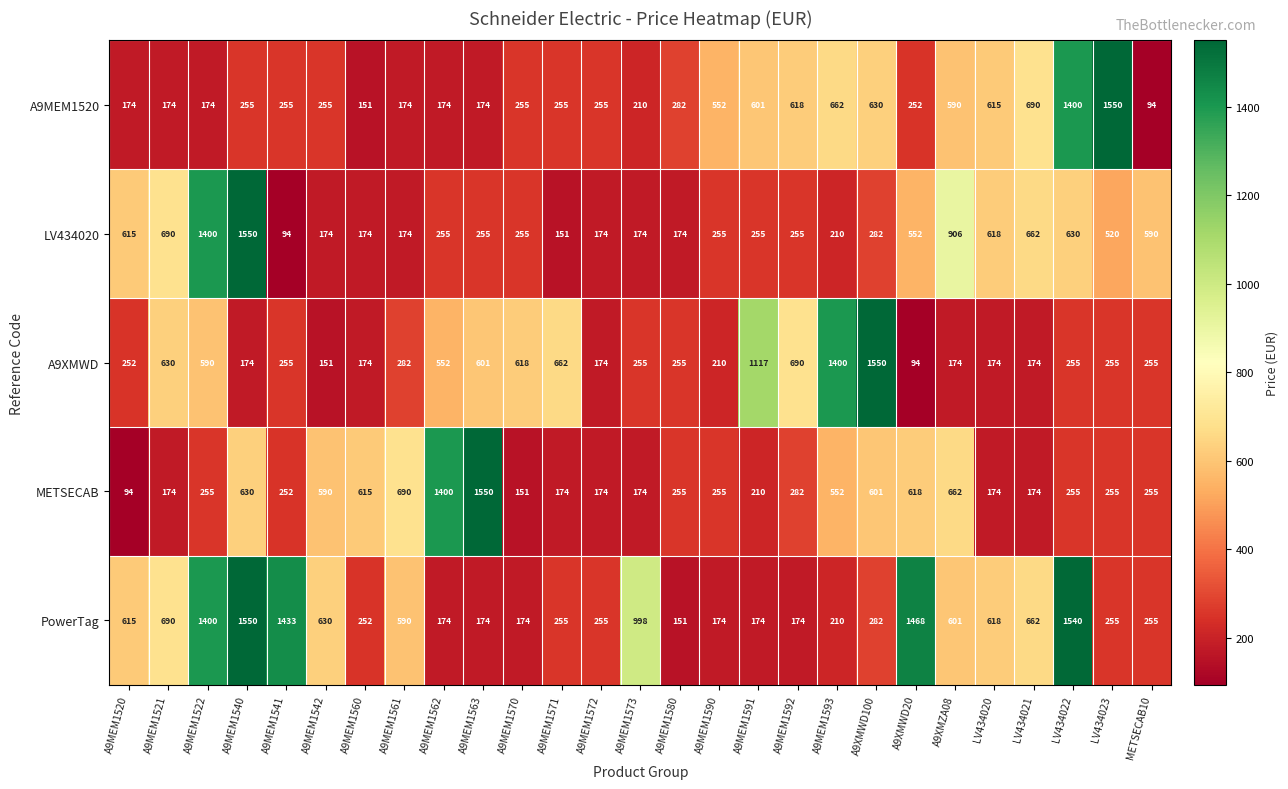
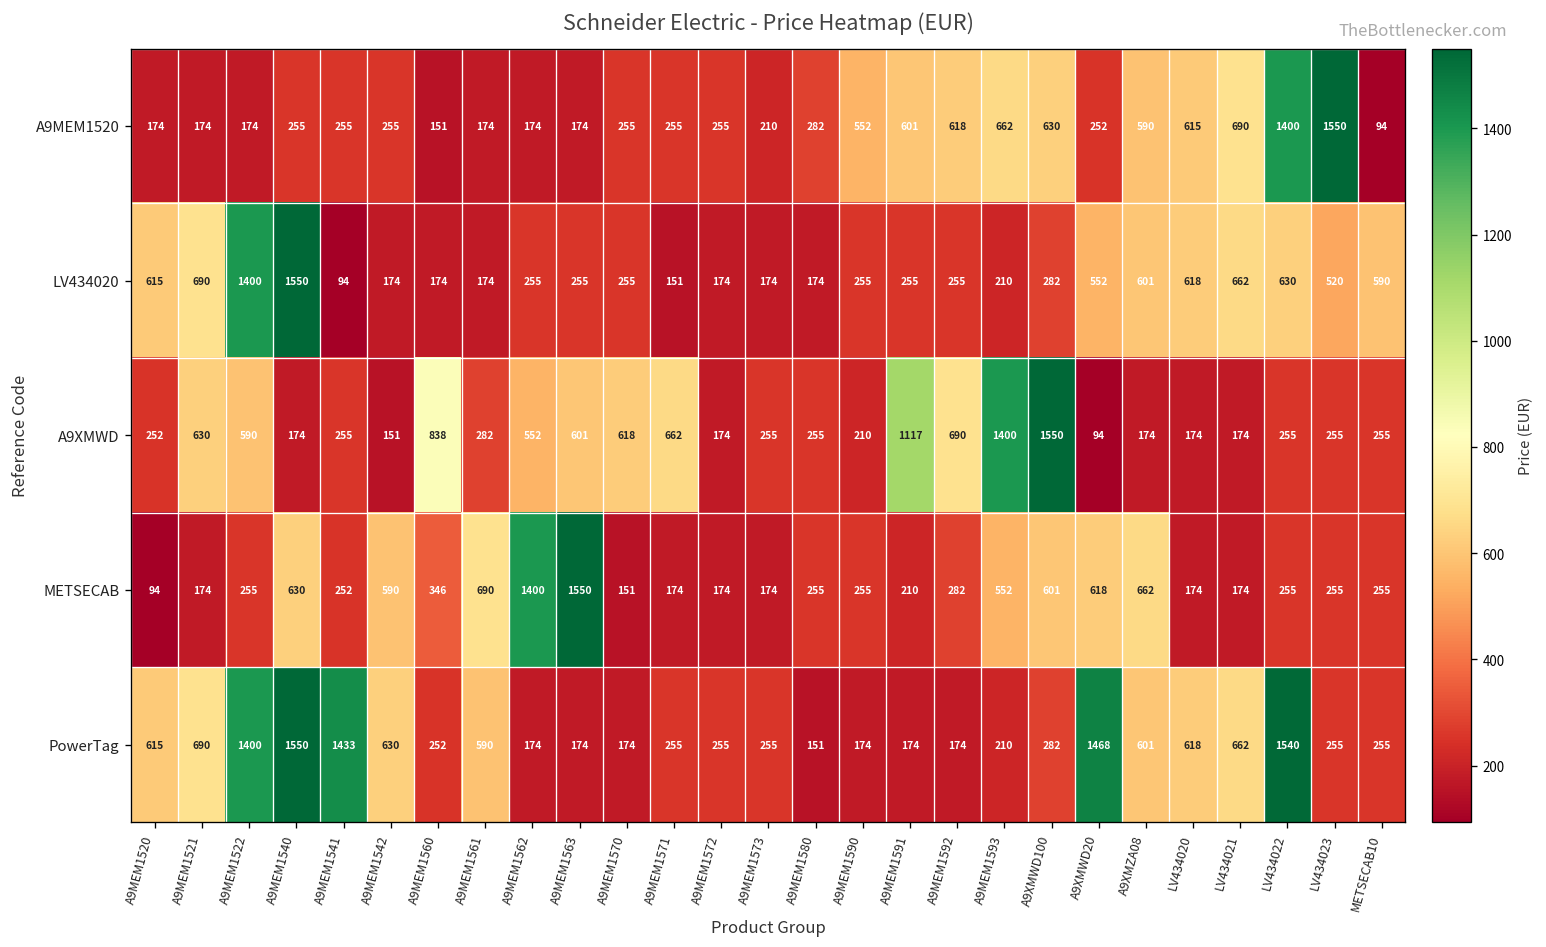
LV434020, A9XMZA08: 906 -> 601
A9XMWD, A9MEM1560: 174 -> 838
METSECAB, A9MEM1560: 615 -> 346
PowerTag, A9MEM1573: 998 -> 255
